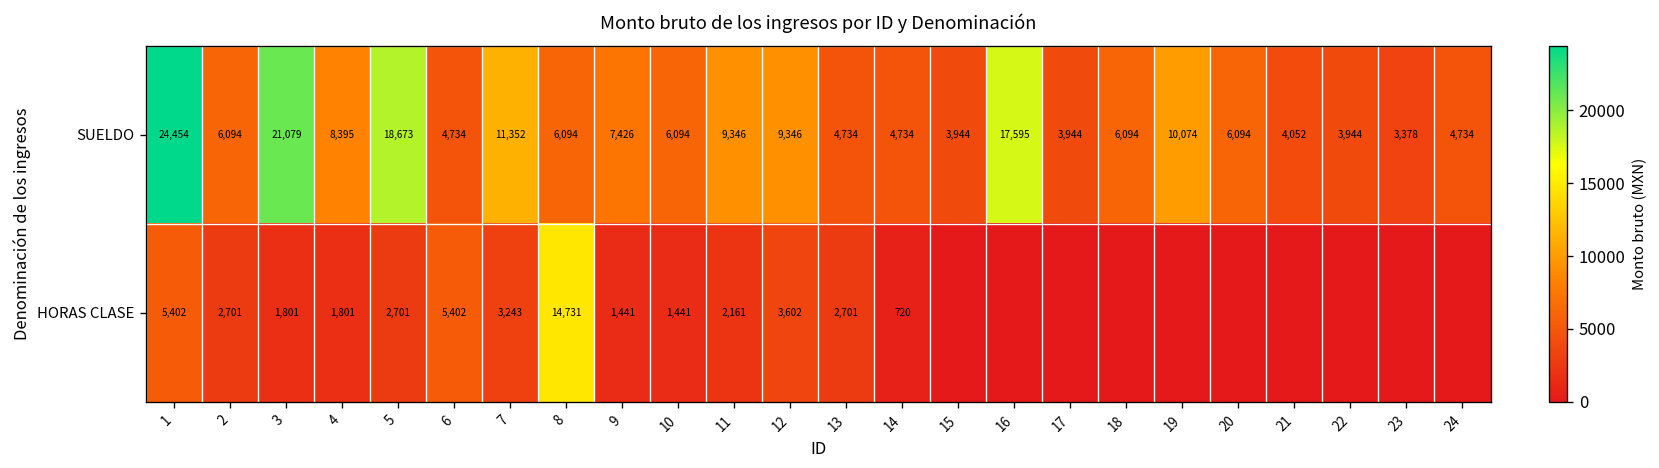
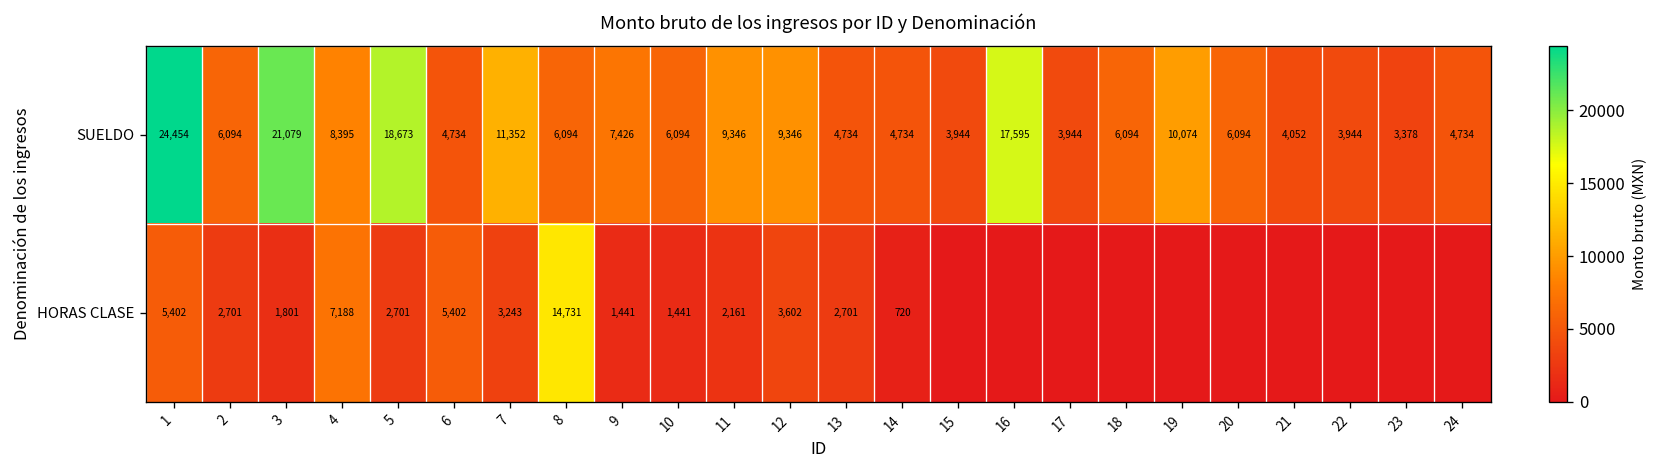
HORAS CLASE, 4: 1,801 -> 7,188
